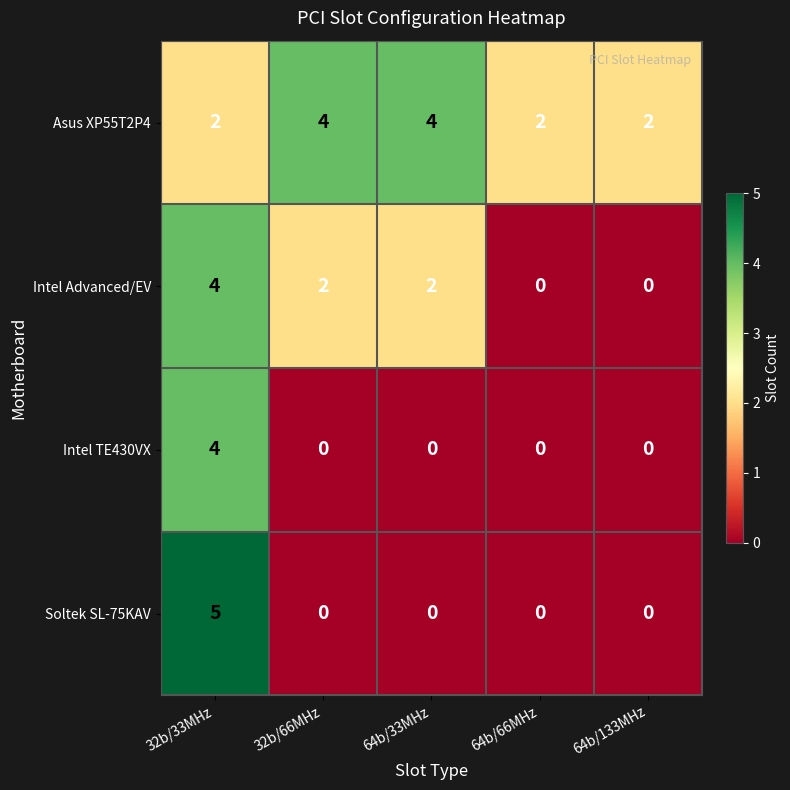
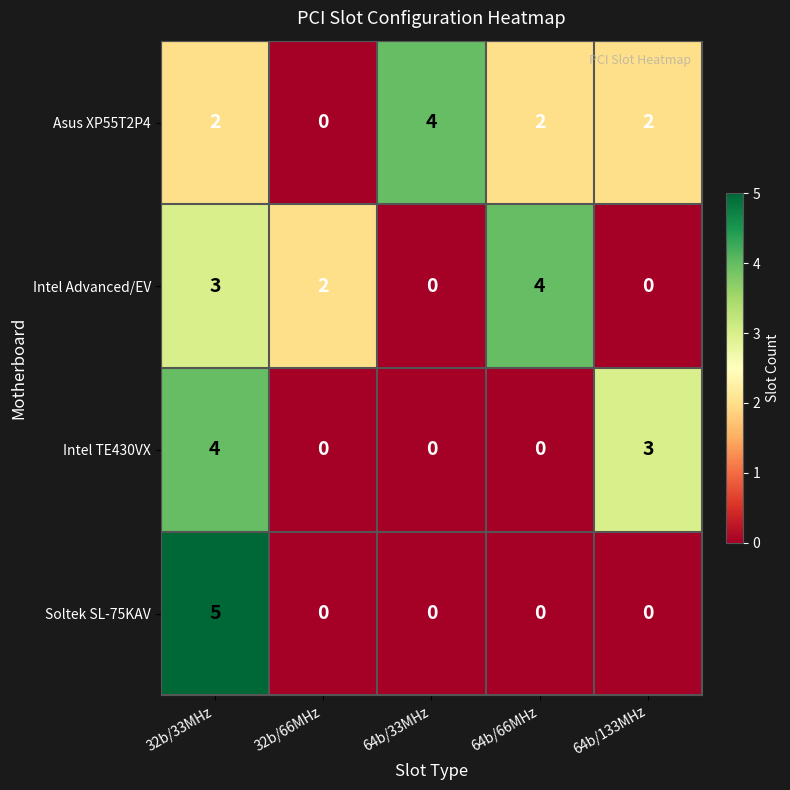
Asus XP55T2P4, 32b/66MHz: 4 -> 0
Intel Advanced/EV, 32b/33MHz: 4 -> 3
Intel Advanced/EV, 64b/33MHz: 2 -> 0
Intel Advanced/EV, 64b/66MHz: 0 -> 4
Intel TE430VX, 64b/133MHz: 0 -> 3
